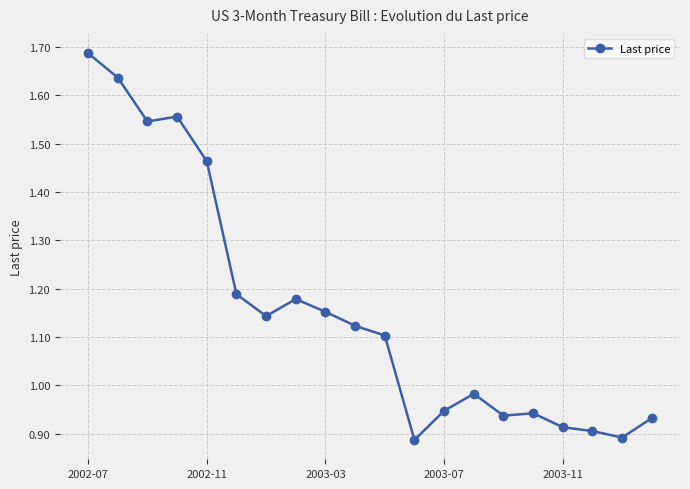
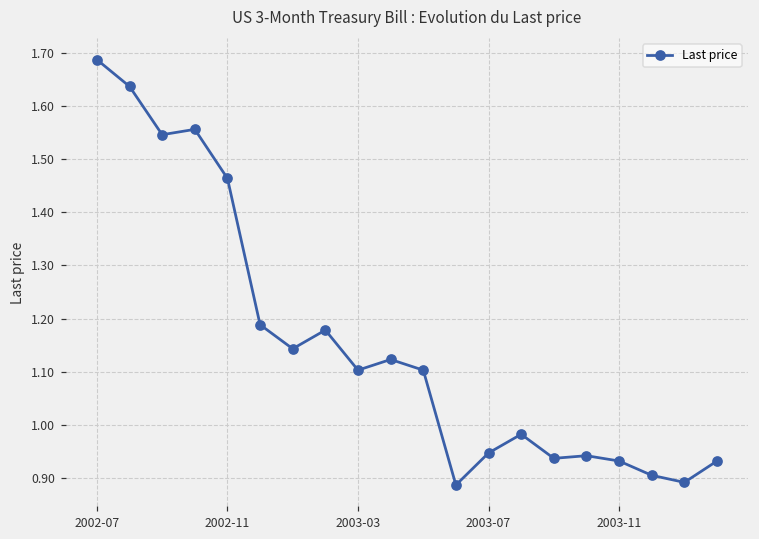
2003-03: 1.15 -> 1.10
2003-11: 0.91 -> 0.93
